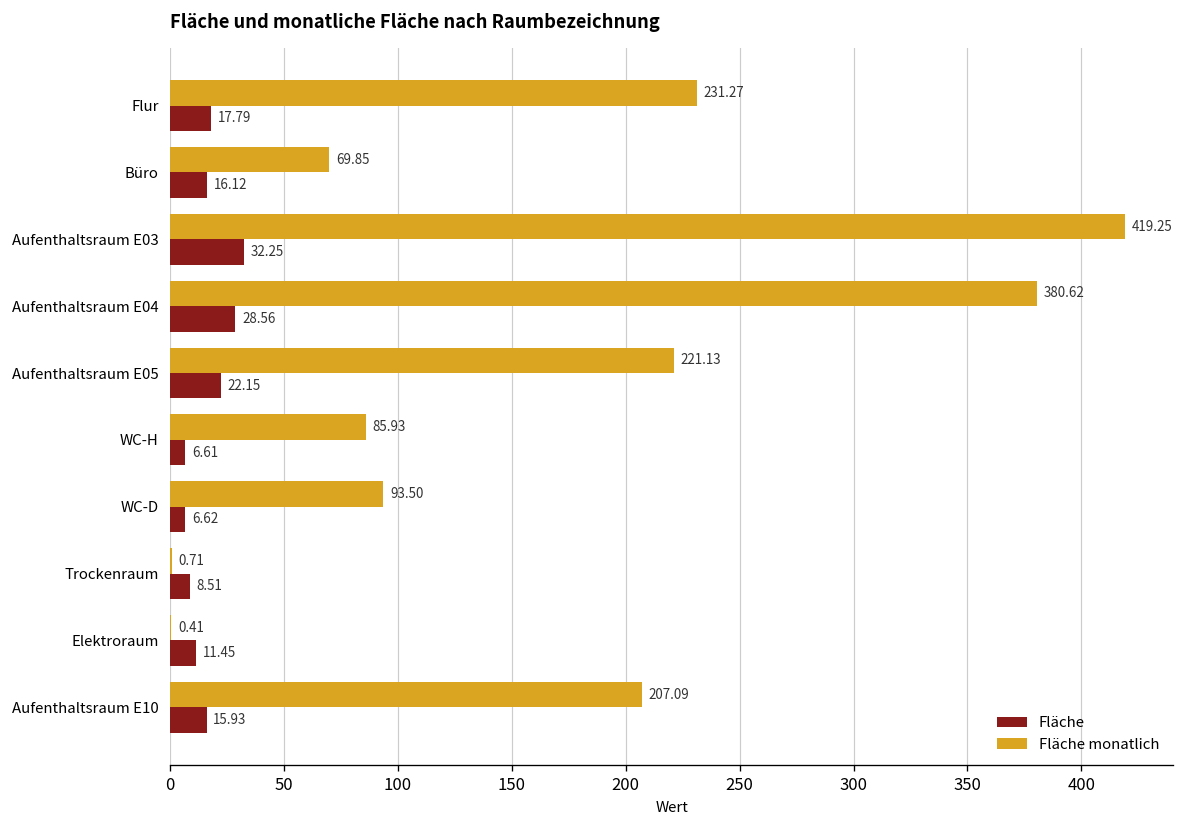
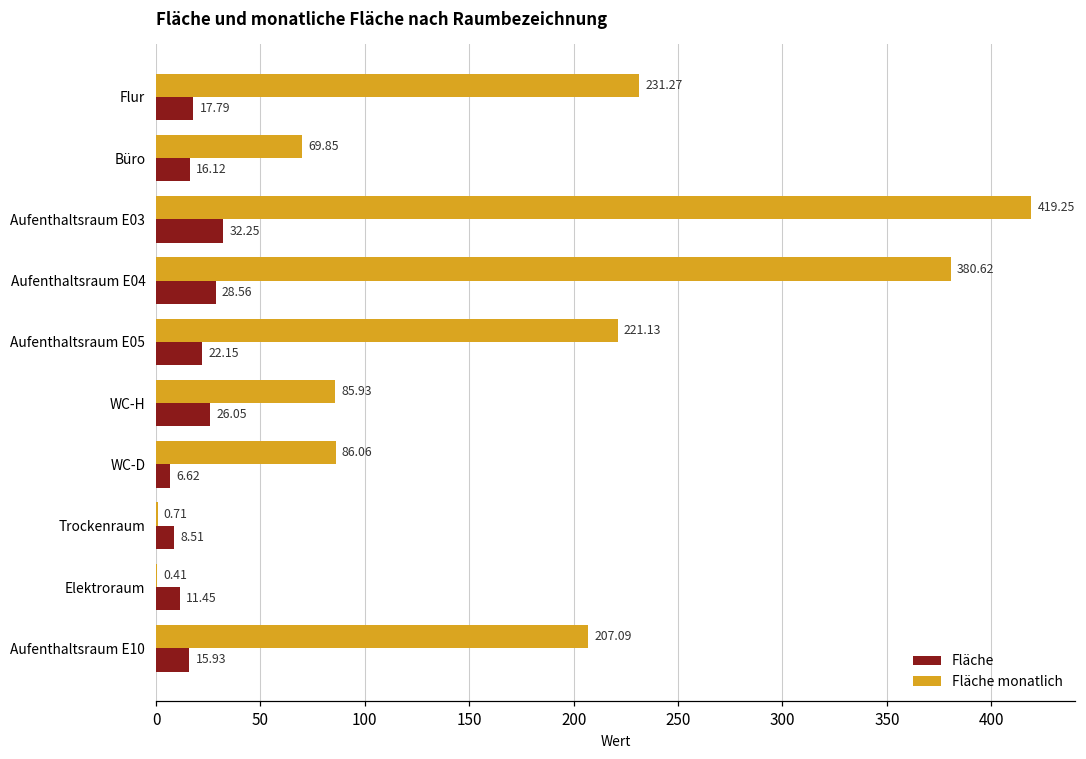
Fläche, WC-H: 6.61 -> 26.05
Fläche monatlich, WC-D: 93.50 -> 86.06
